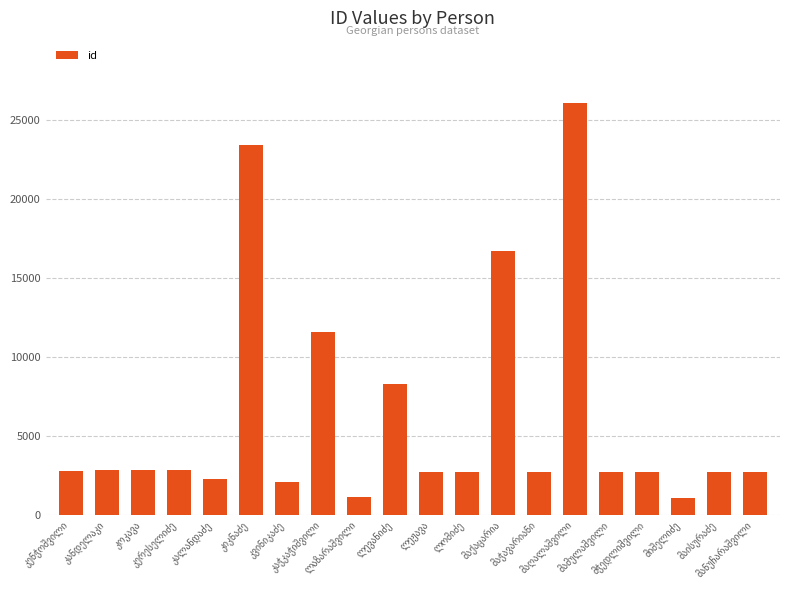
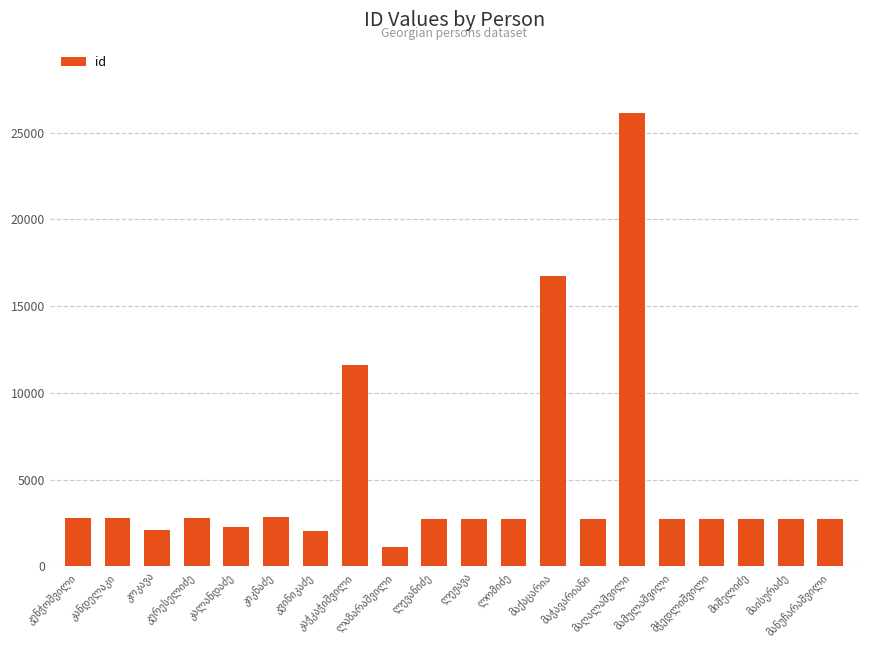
კოკავა: 2800 -> 2100
კიკნაძე: 23500 -> 2800
ლევანიძე: 8300 -> 2700
მიშელიძე: 1000 -> 2700
